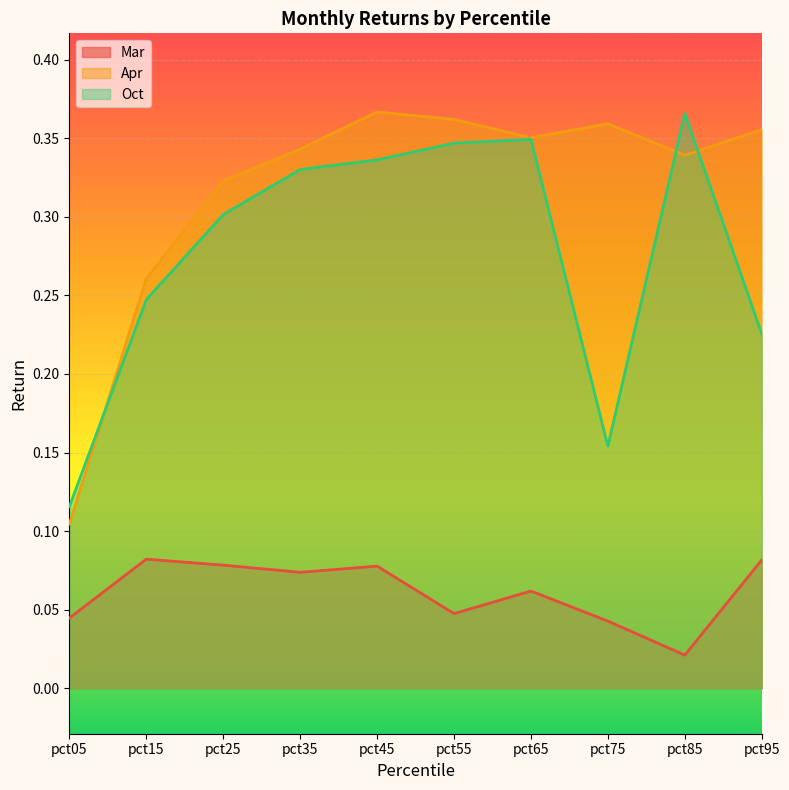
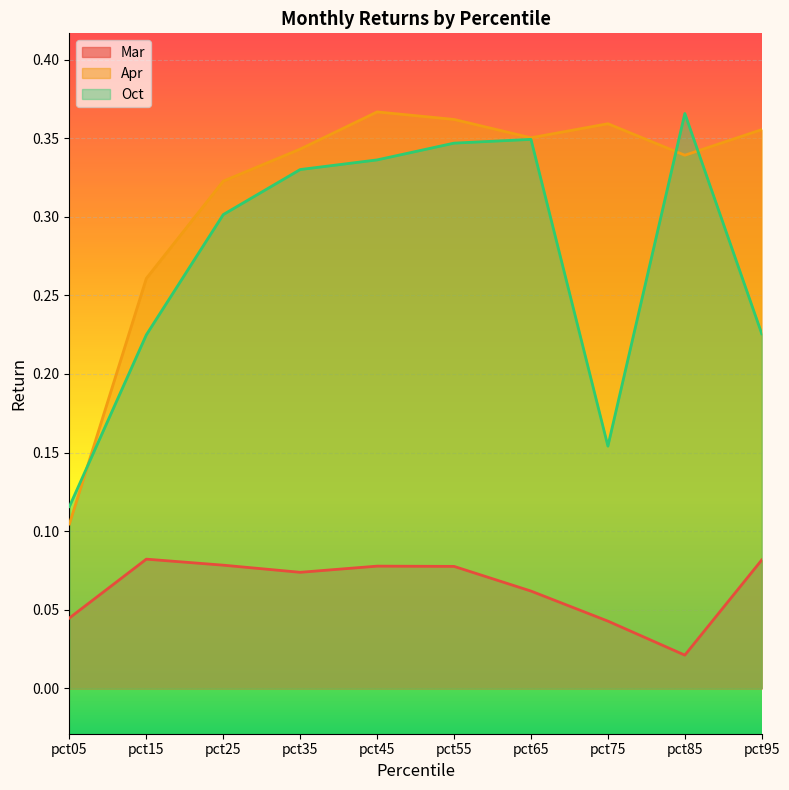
Oct, pct15: 0.247 -> 0.225
Mar, pct55: 0.048 -> 0.078
